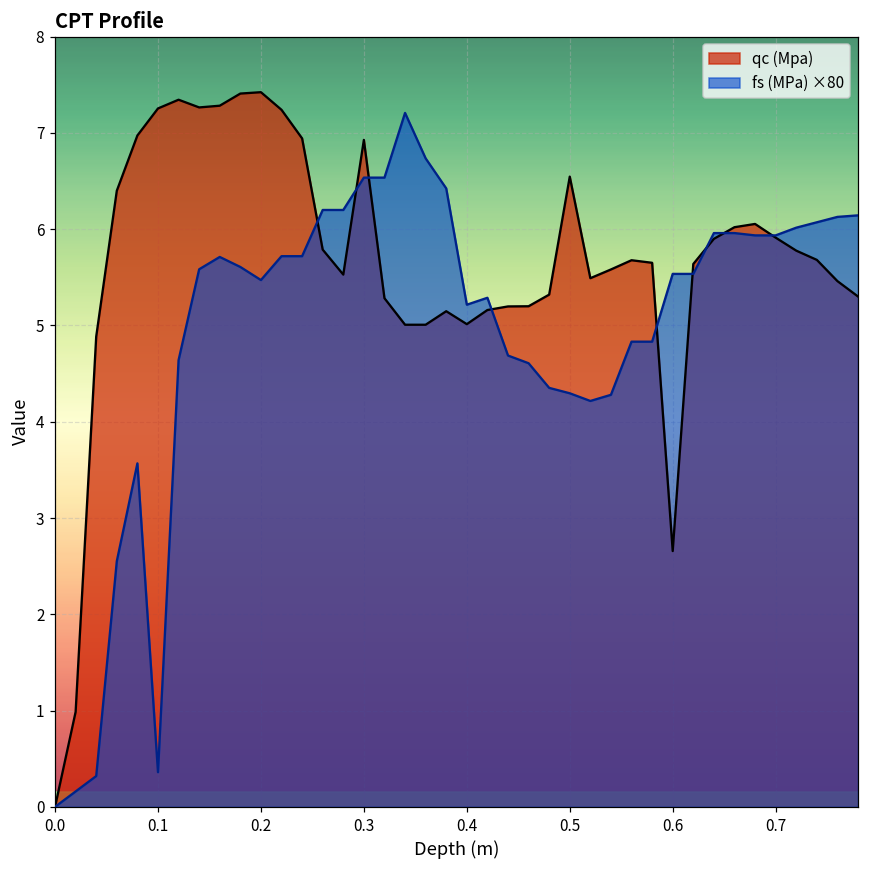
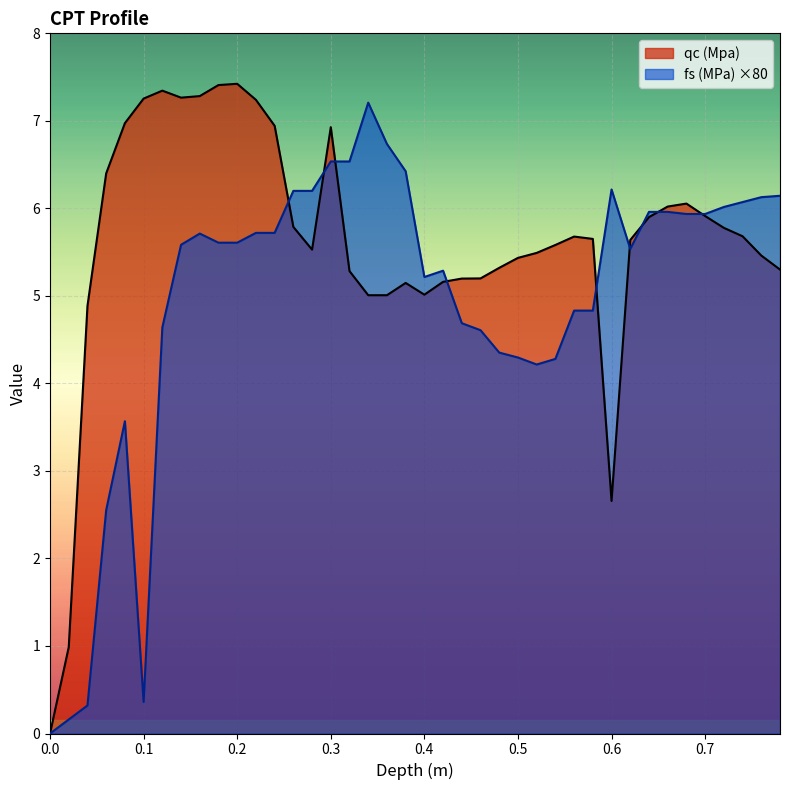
fs (MPa) ×80, 0.2: 5.5 -> 5.6
qc (Mpa), 0.5: 6.5 -> 5.4
fs (MPa) ×80, 0.6: 5.5 -> 6.2
